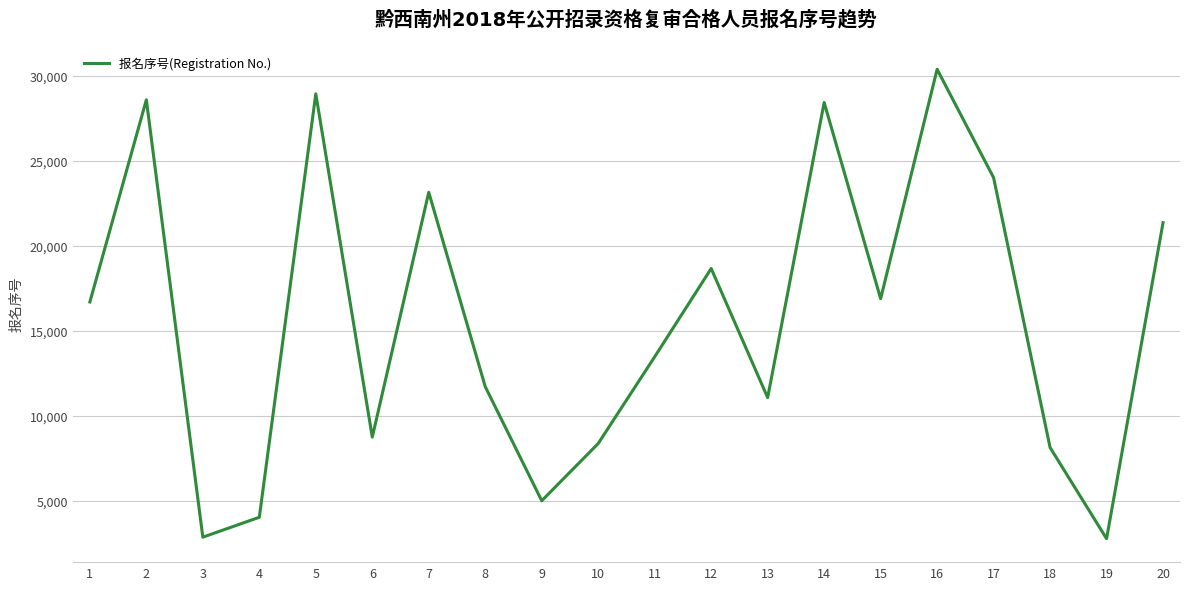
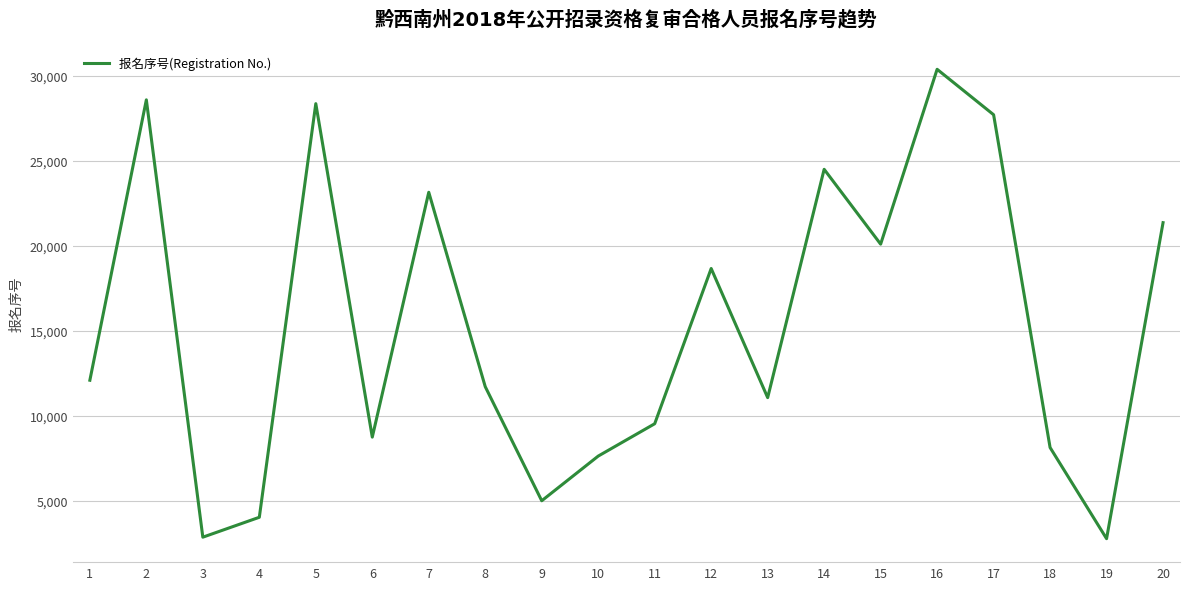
1: 16,700 -> 12,100
5: 29,000 -> 28,400
10: 8,400 -> 7,600
11: 13,500 -> 9,500
14: 28,500 -> 24,500
15: 16,900 -> 20,100
17: 24,000 -> 27,700
